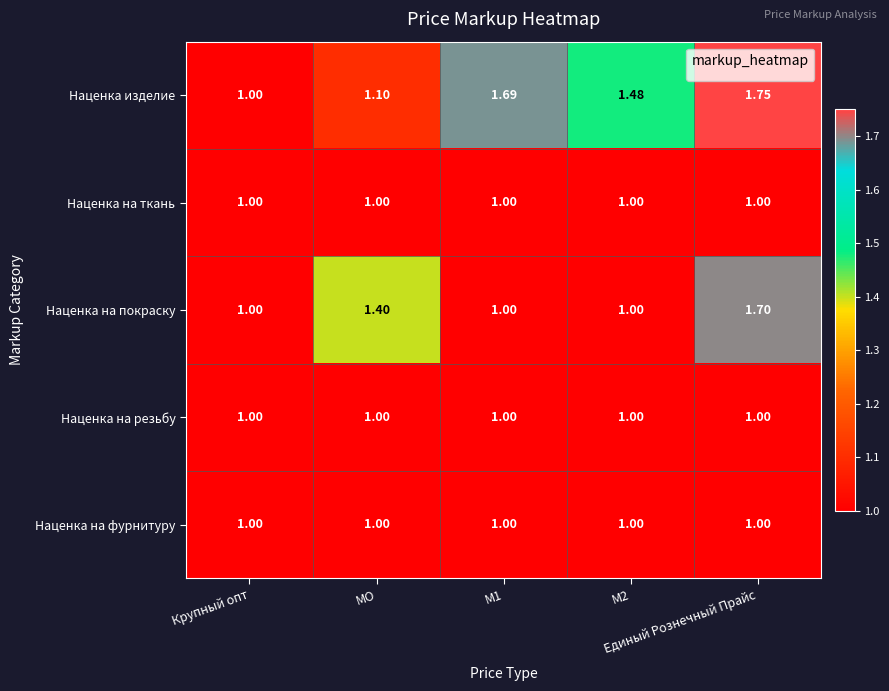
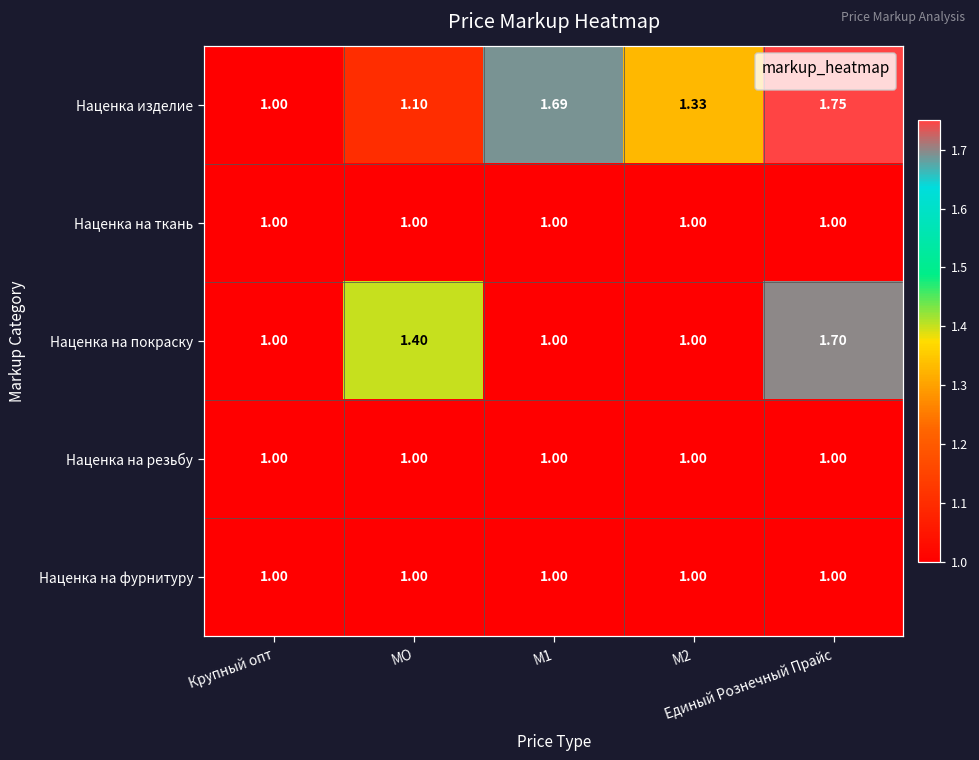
Наценка изделие, М2: 1.48 -> 1.33
